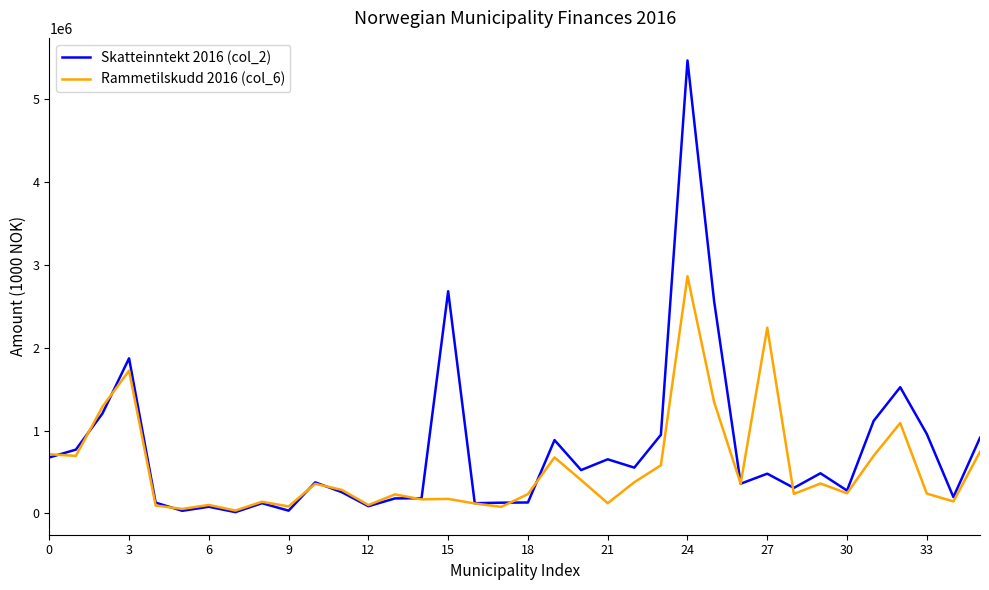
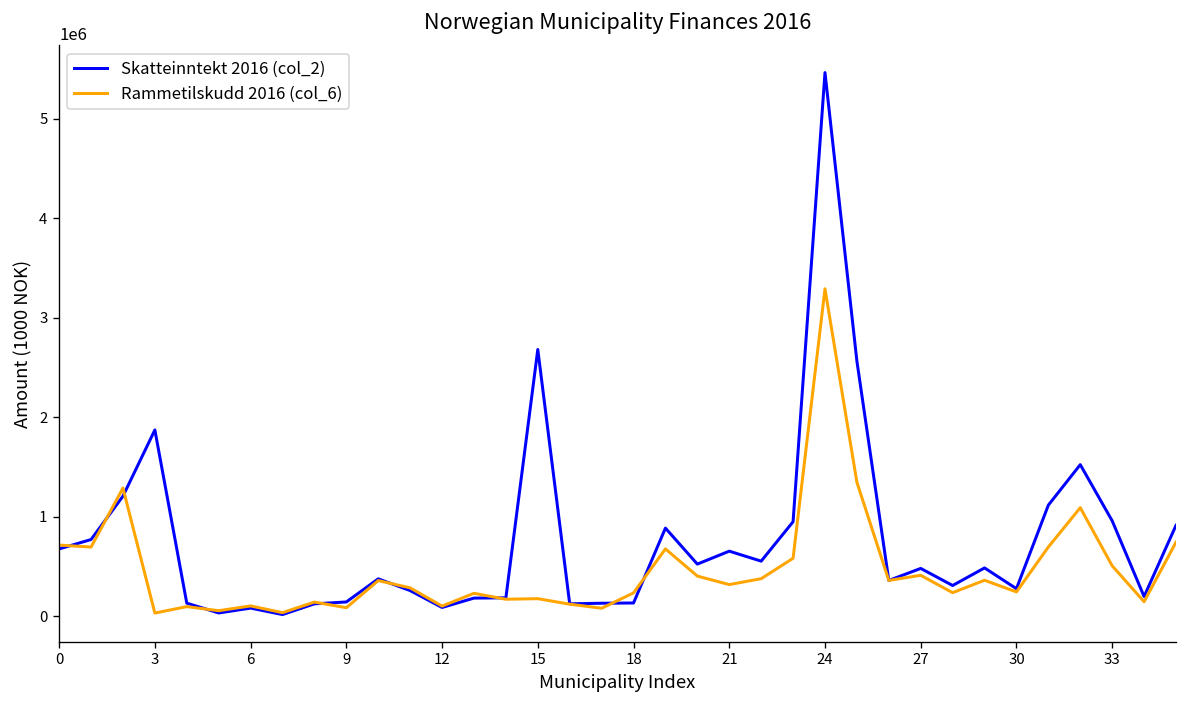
Rammetilskudd 2016 (col_6), 3: 1700000 -> 0
Skatteinntekt 2016 (col_2), 9: 0 -> 100000
Rammetilskudd 2016 (col_6), 21: 100000 -> 300000
Rammetilskudd 2016 (col_6), 24: 2900000 -> 3300000
Rammetilskudd 2016 (col_6), 27: 2200000 -> 400000
Rammetilskudd 2016 (col_6), 33: 200000 -> 500000
